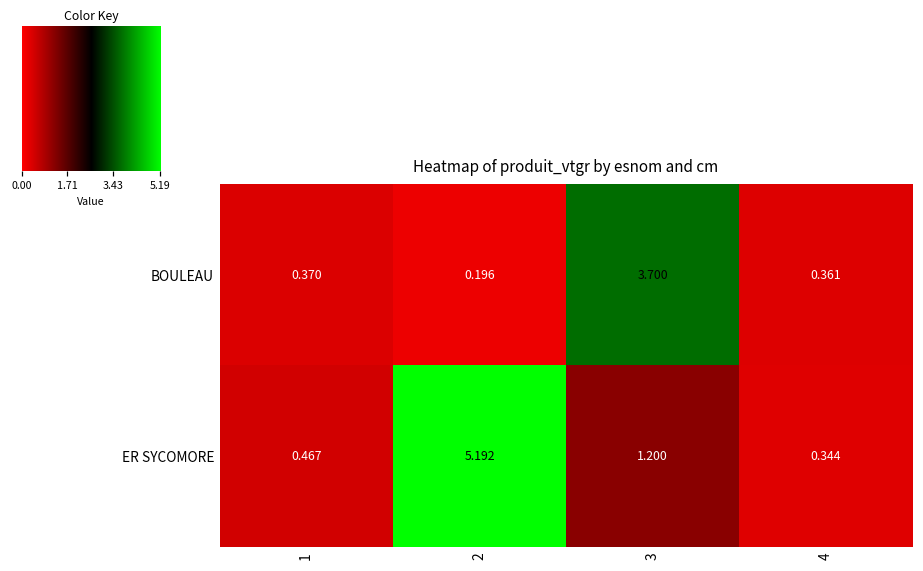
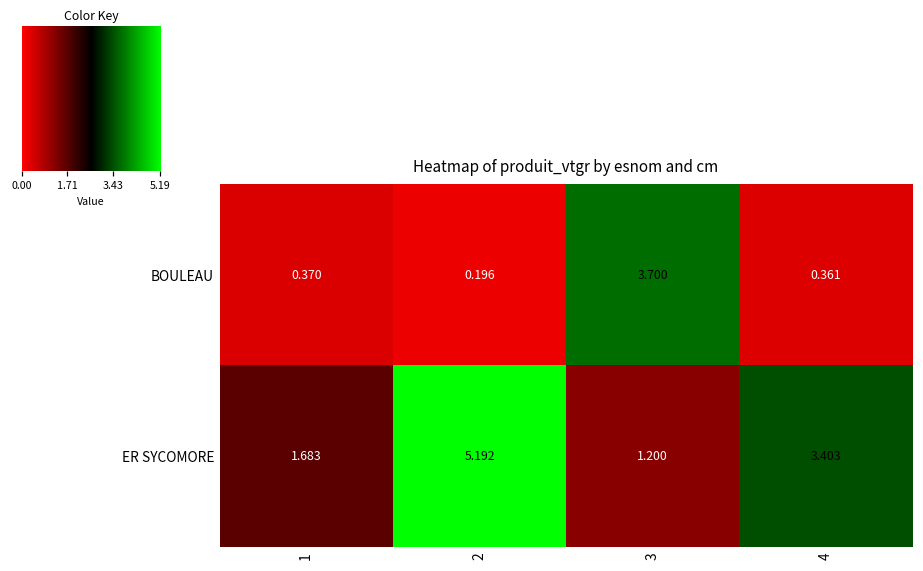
ER SYCOMORE, 1: 0.467 -> 1.683
ER SYCOMORE, 4: 0.344 -> 3.403
